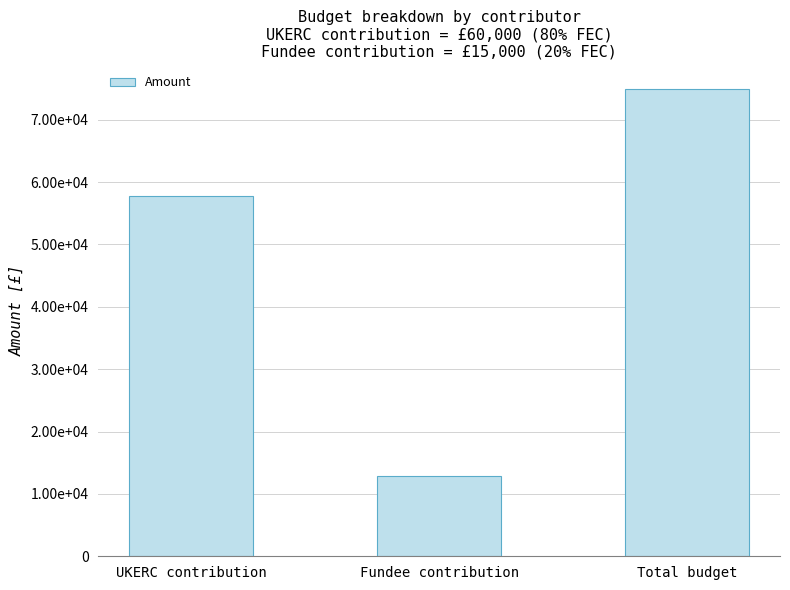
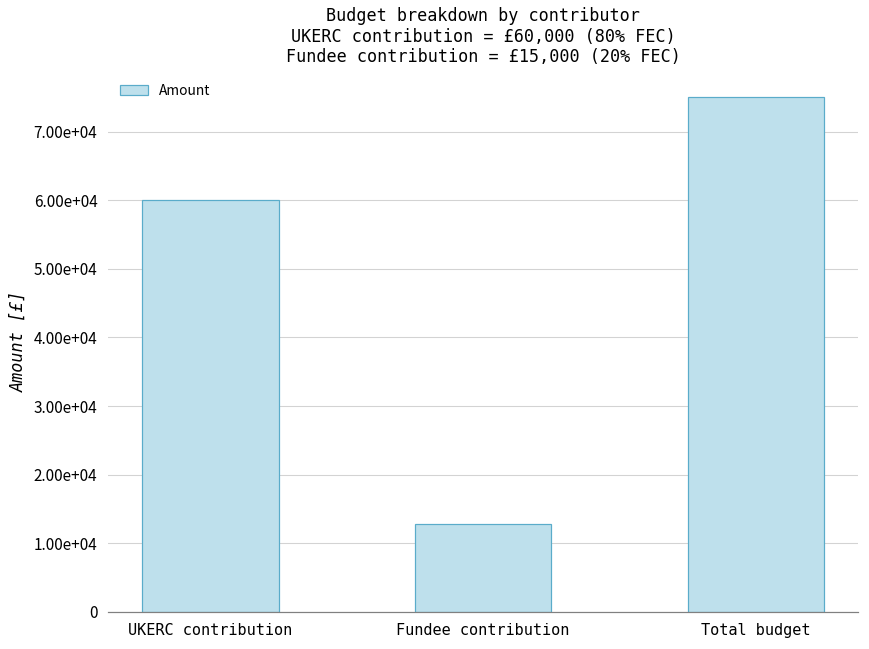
UKERC contribution: 58000 -> 60000
